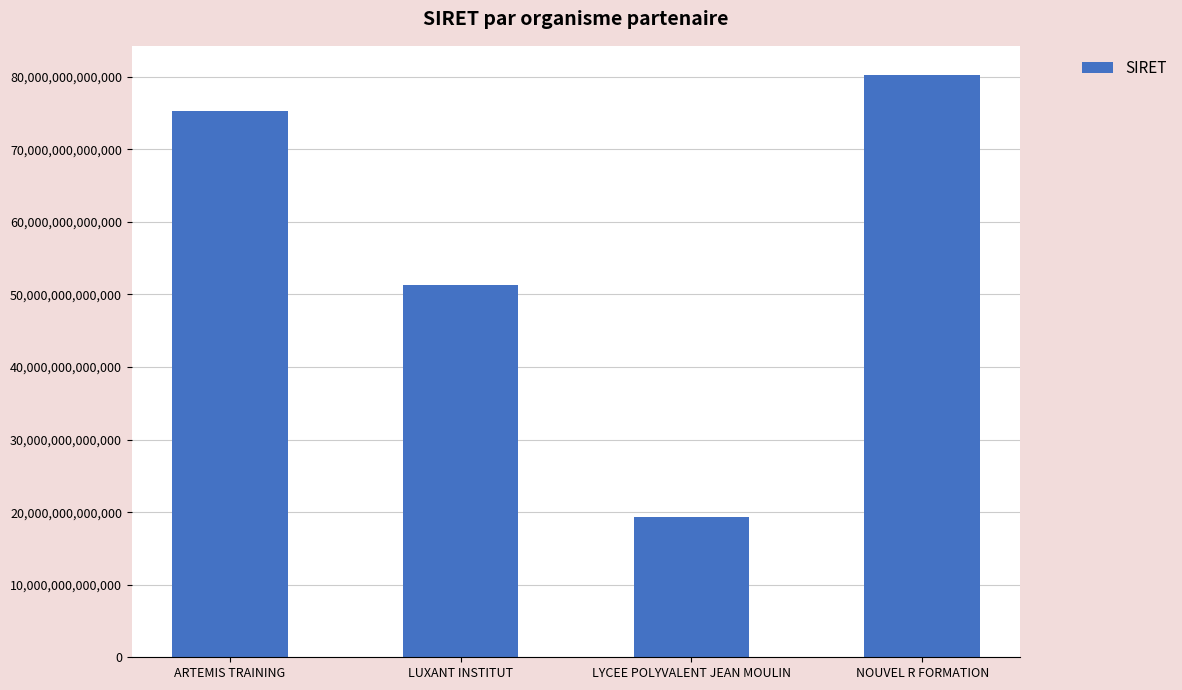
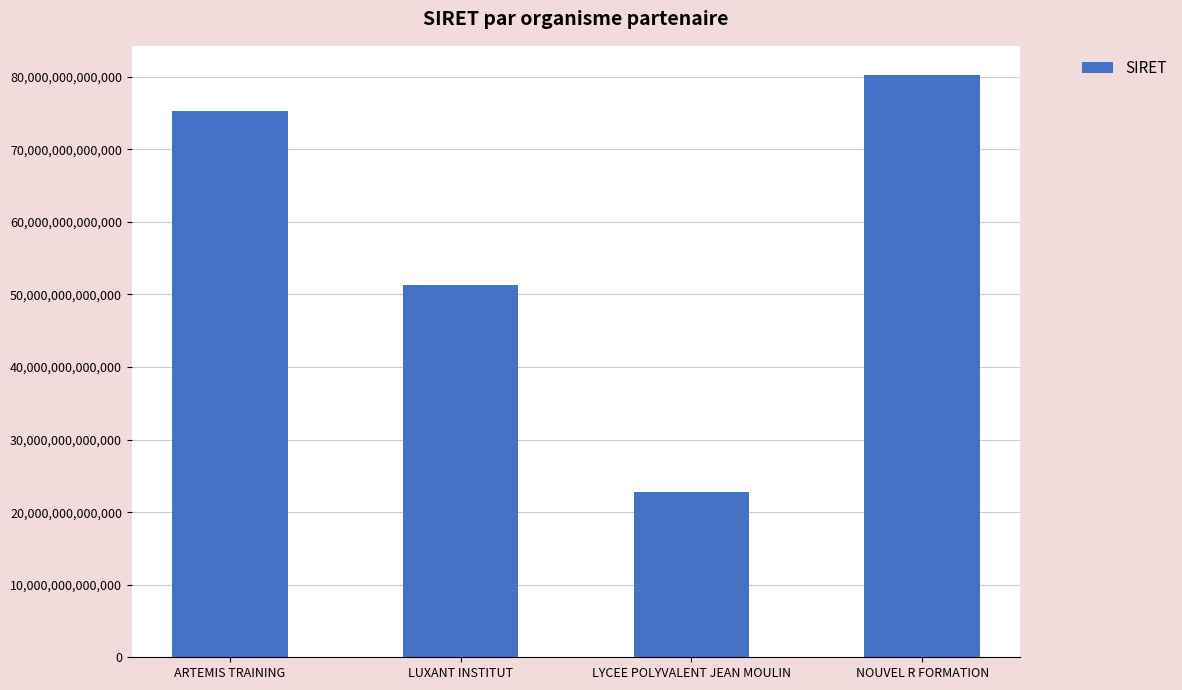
LYCEE POLYVALENT JEAN MOULIN: 19,000,000,000,000 -> 23,000,000,000,000
